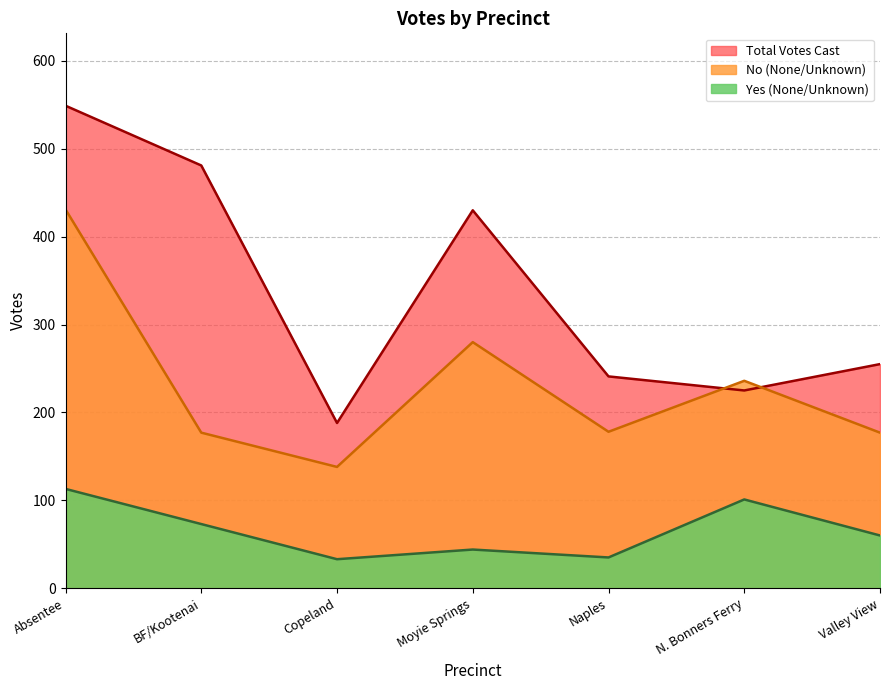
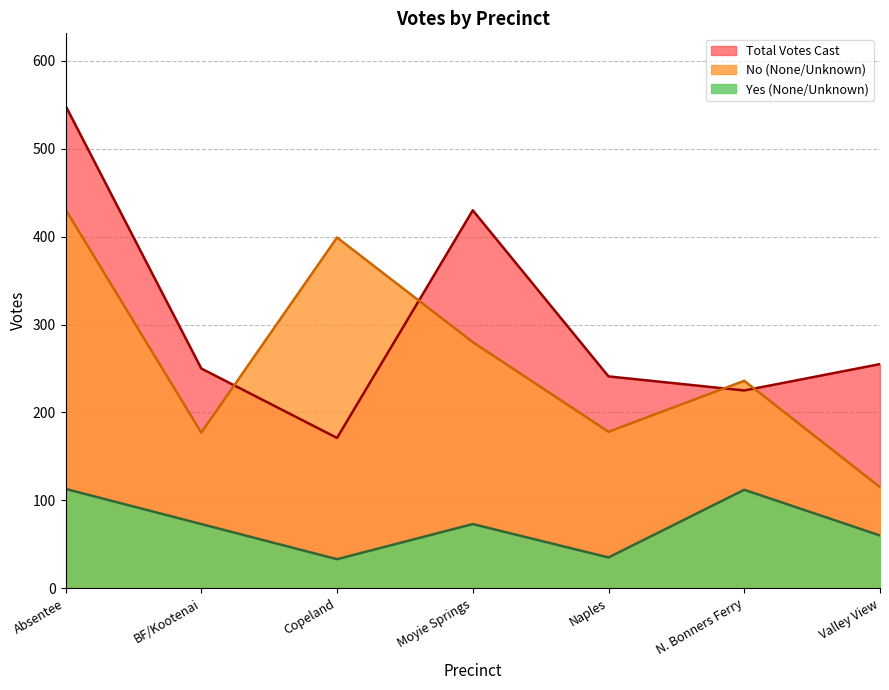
Total Votes Cast, BF/Kootenai: 480 -> 250
Total Votes Cast, Copeland: 190 -> 170
No (None/Unknown), Copeland: 140 -> 400
Yes (None/Unknown), Moyie Springs: 40 -> 70
Yes (None/Unknown), N. Bonners Ferry: 100 -> 110
No (None/Unknown), Valley View: 180 -> 120
